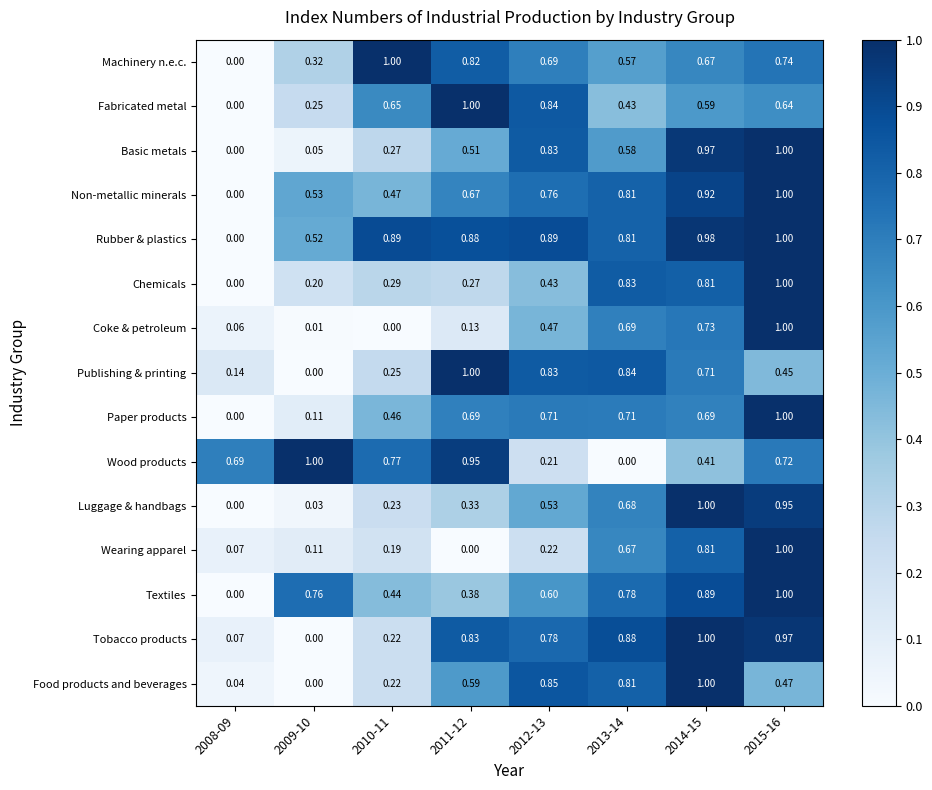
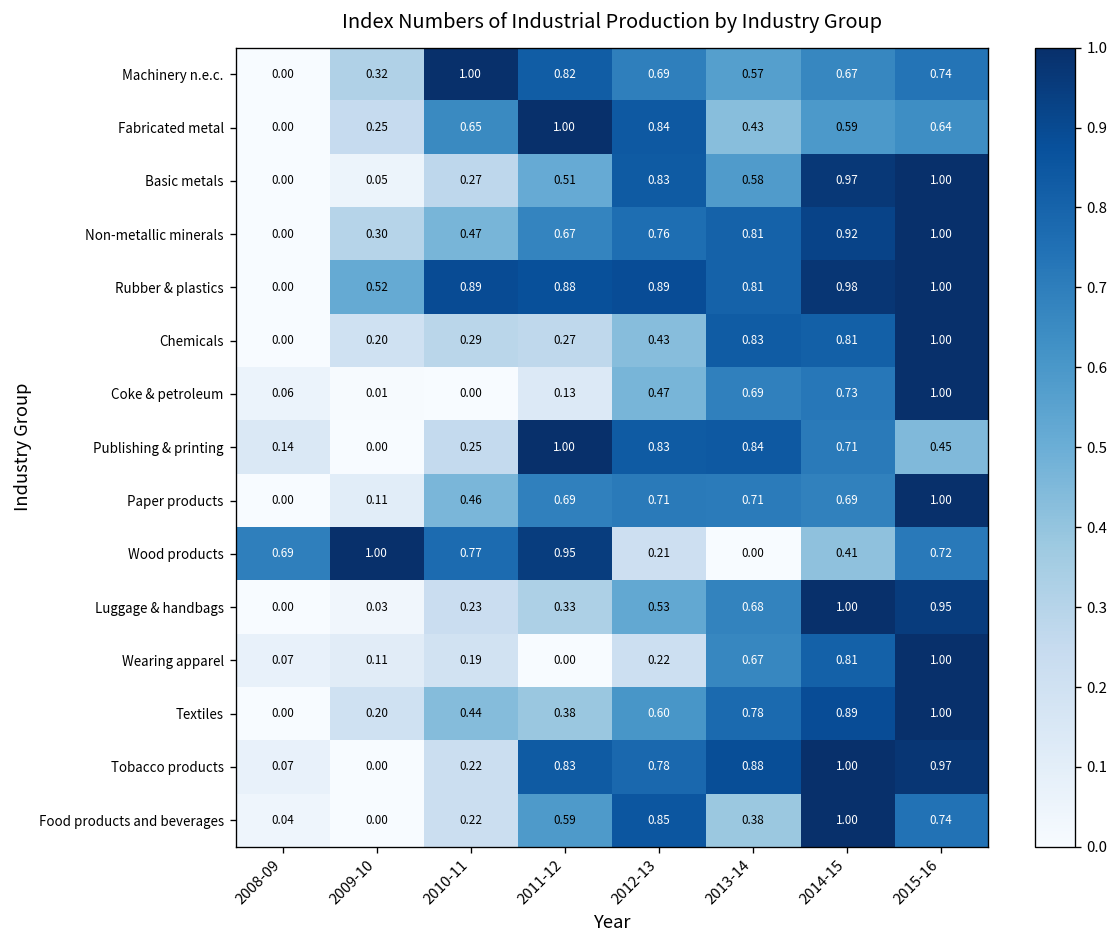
Non-metallic minerals, 2009-10: 0.53 -> 0.30
Textiles, 2009-10: 0.76 -> 0.20
Food products and beverages, 2013-14: 0.81 -> 0.38
Food products and beverages, 2015-16: 0.47 -> 0.74
